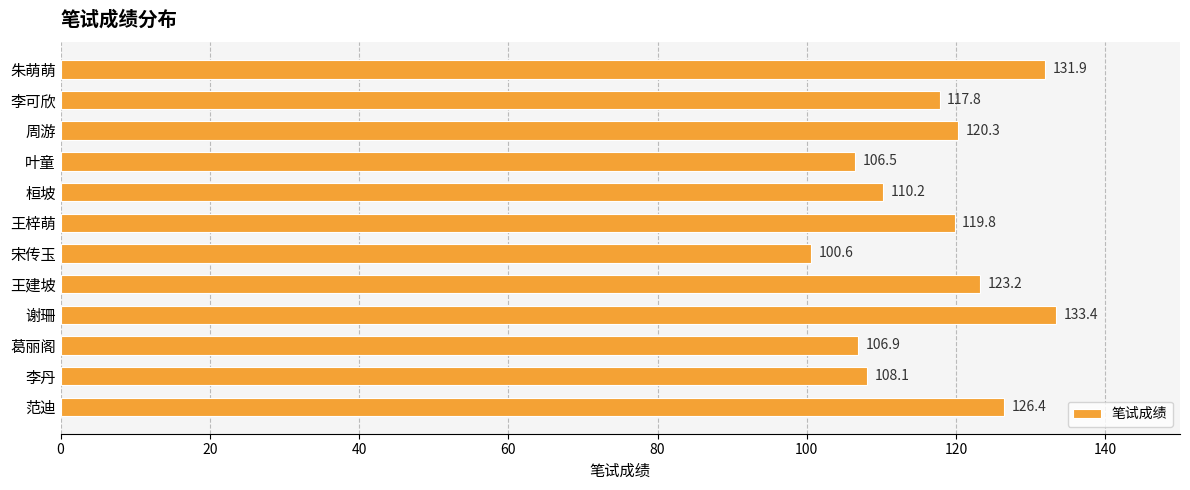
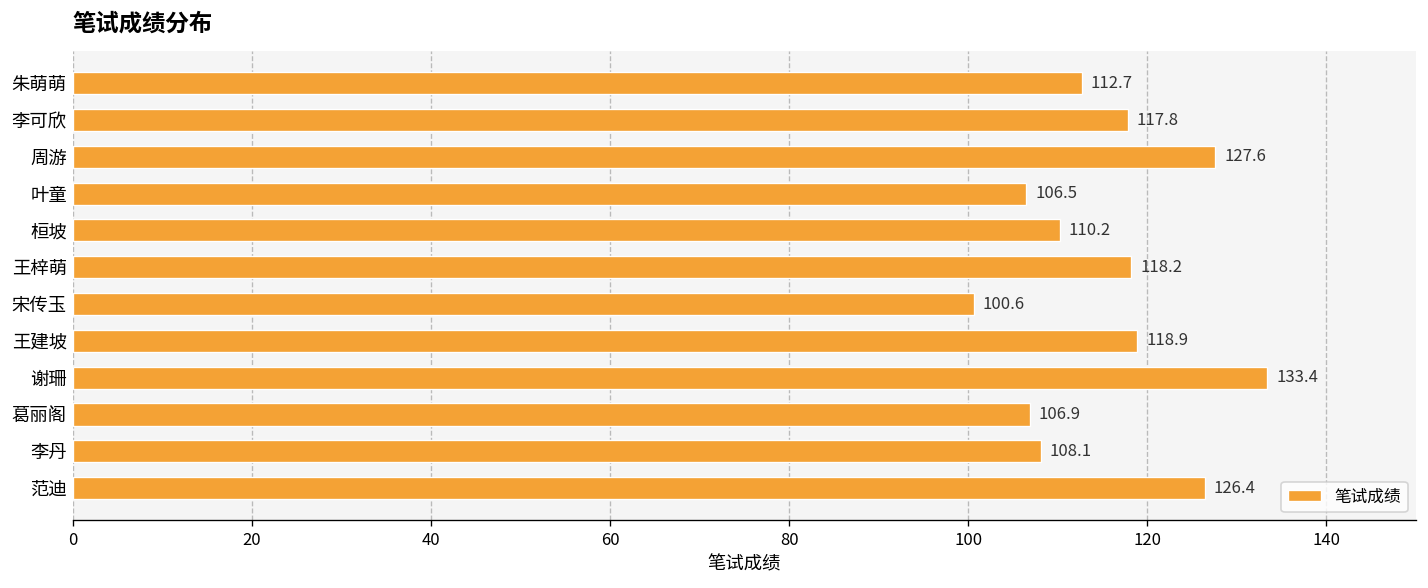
朱萌萌: 131.9 -> 112.7
周游: 120.3 -> 127.6
王梓萌: 119.8 -> 118.2
王建坡: 123.2 -> 118.9
